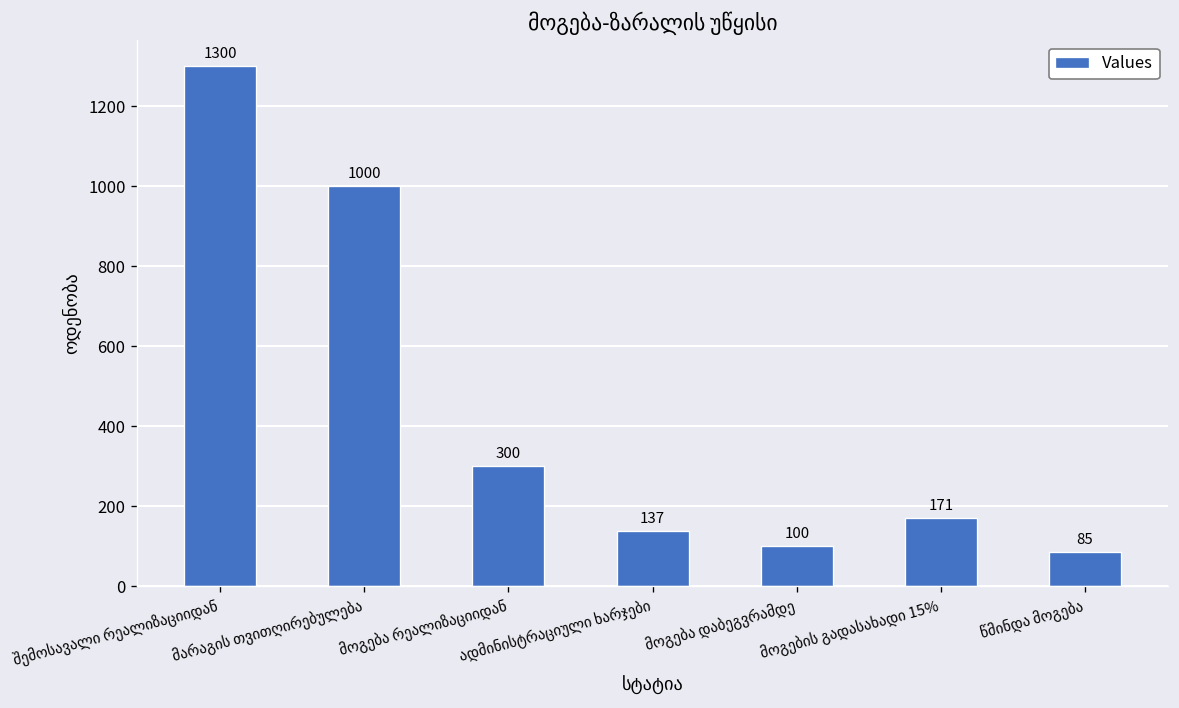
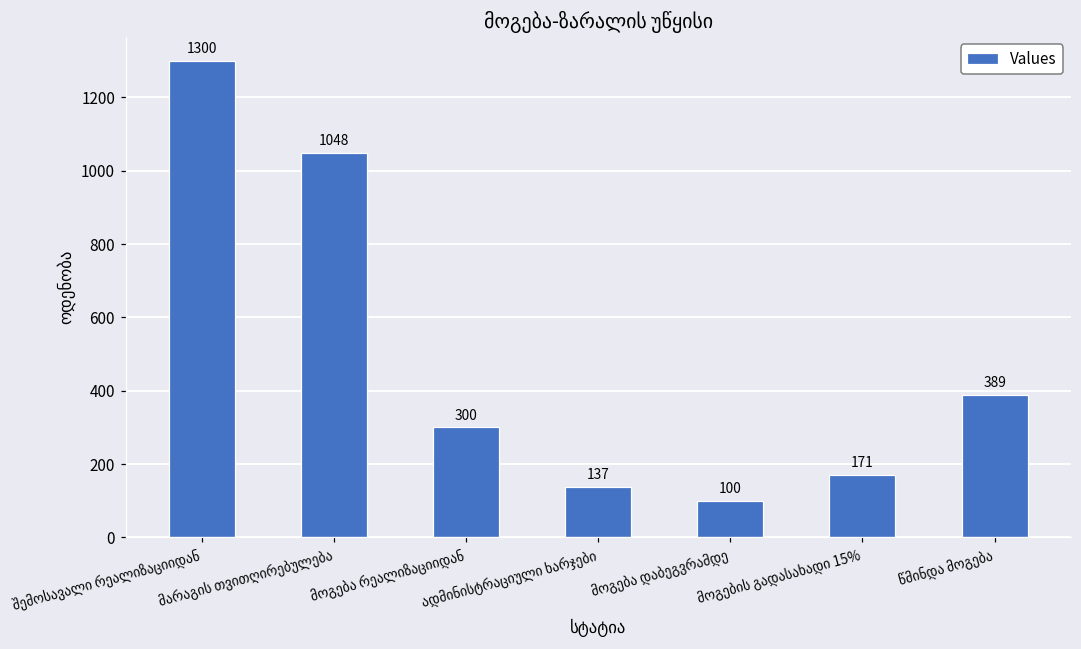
მარაგის თვითღირებულება: 1000 -> 1048
წმინდა მოგება: 85 -> 389
